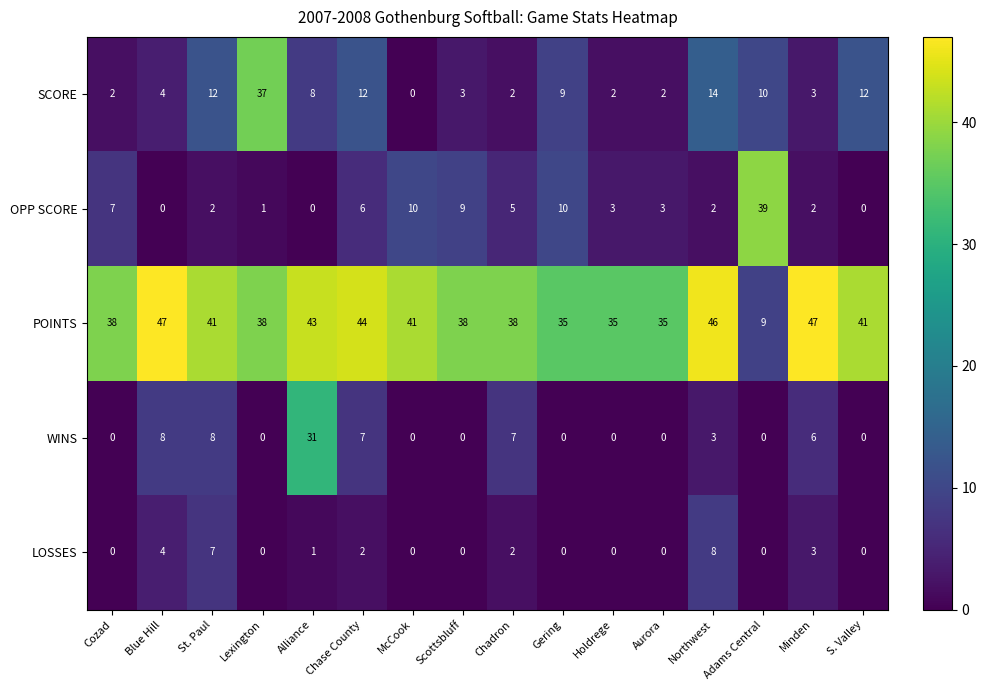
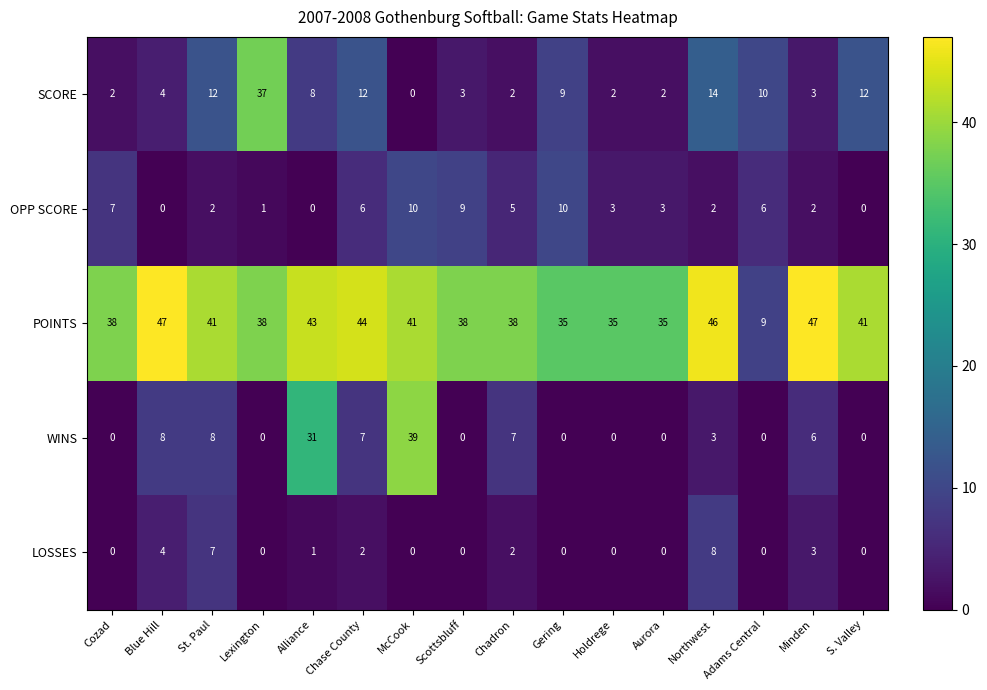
OPP SCORE, Adams Central: 39 -> 6
WINS, McCook: 0 -> 39
